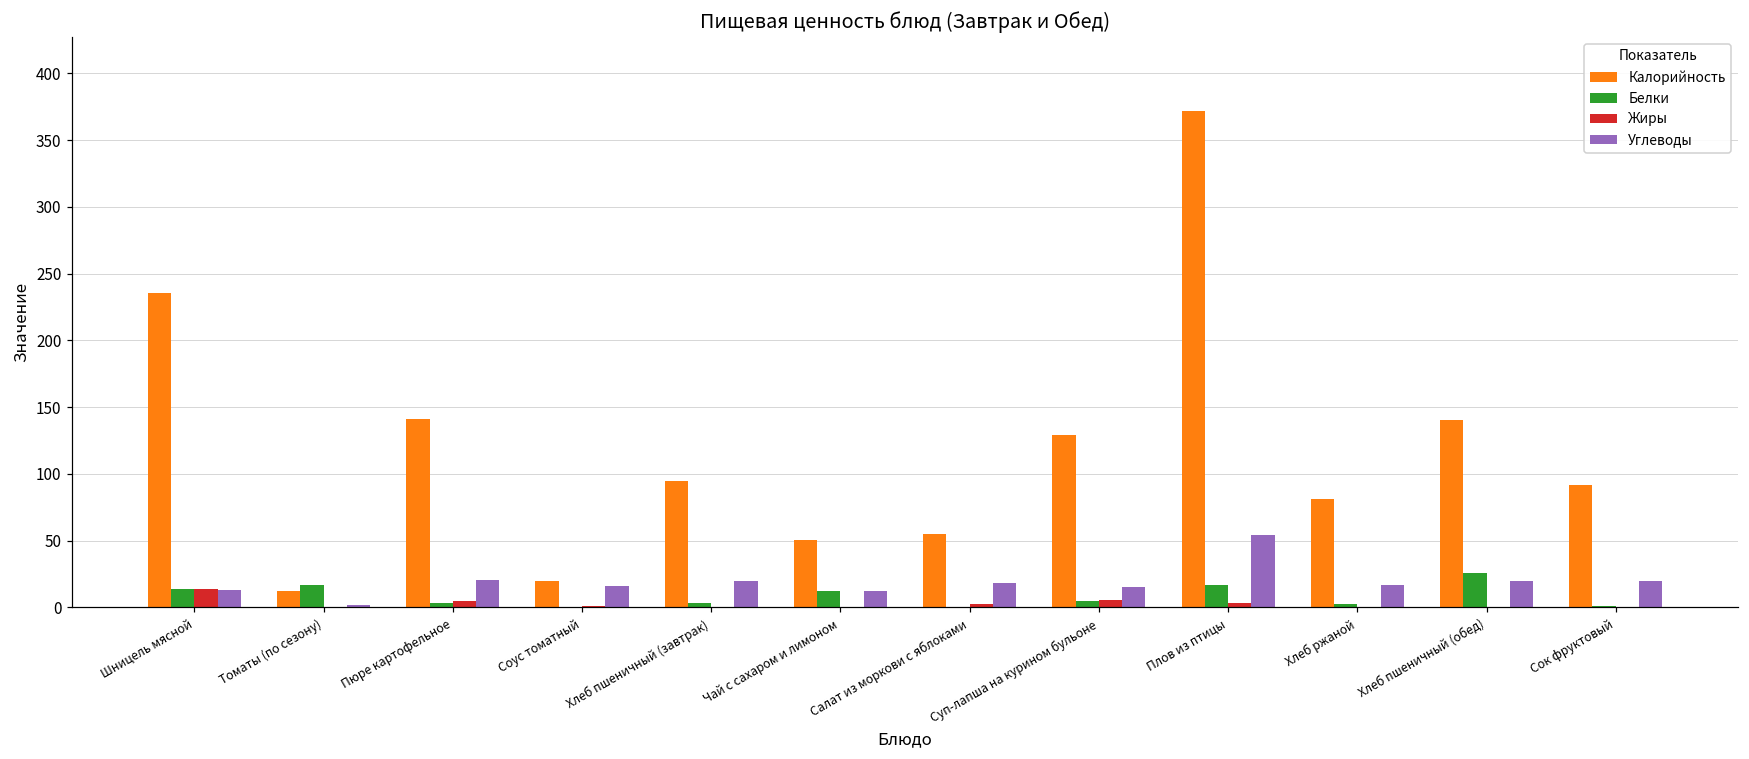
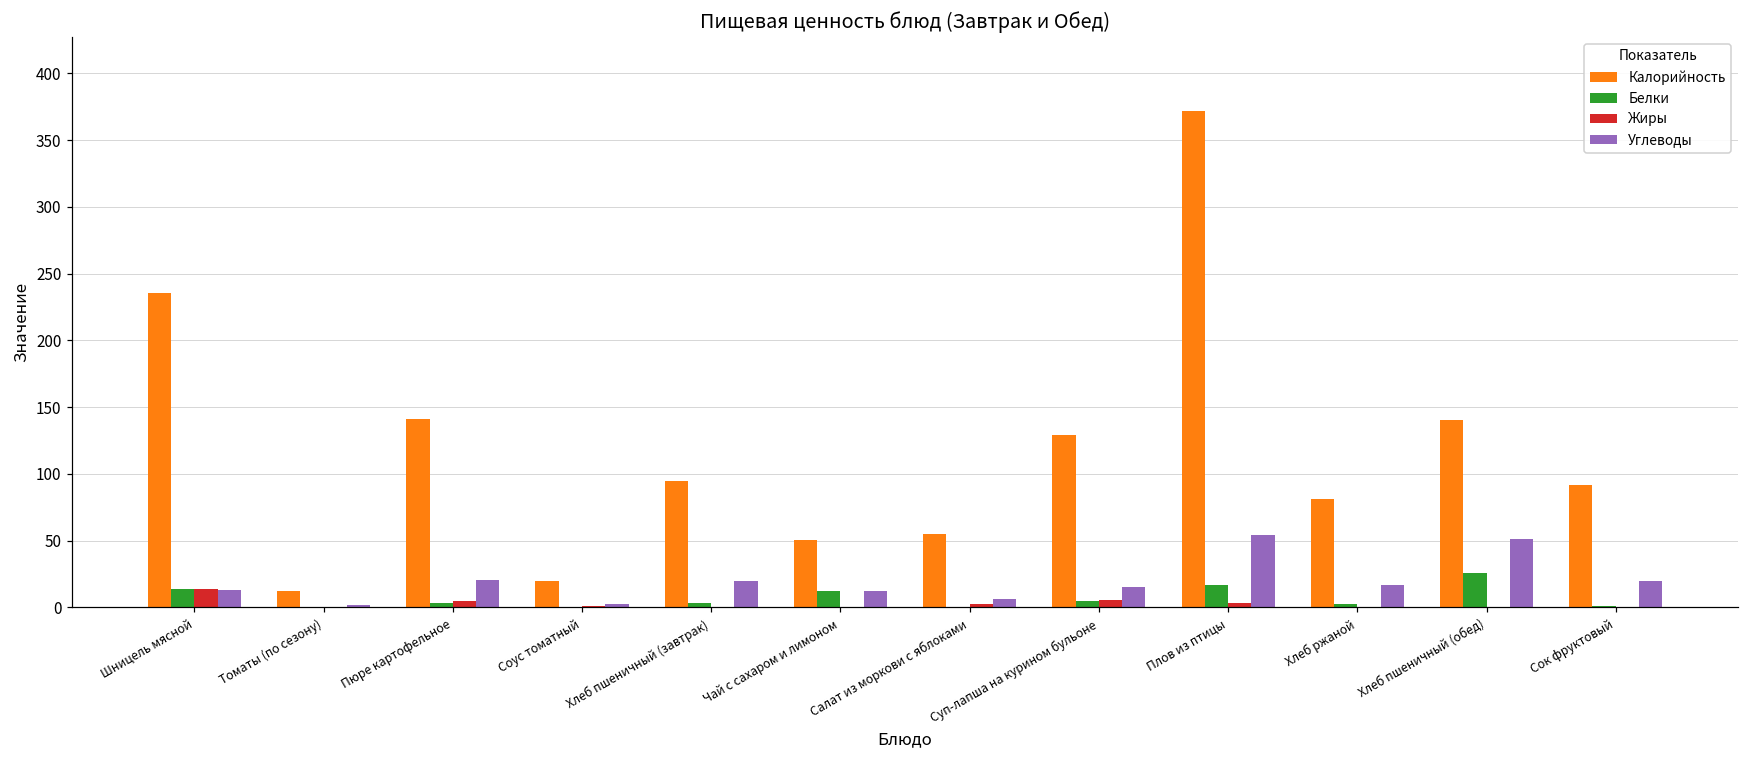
Белки, Томаты (по сезону): 17 -> 1
Углеводы, Соус томатный: 16 -> 3
Углеводы, Салат из моркови с яблоками: 18 -> 6
Углеводы, Хлеб пшеничный (обед): 20 -> 52
